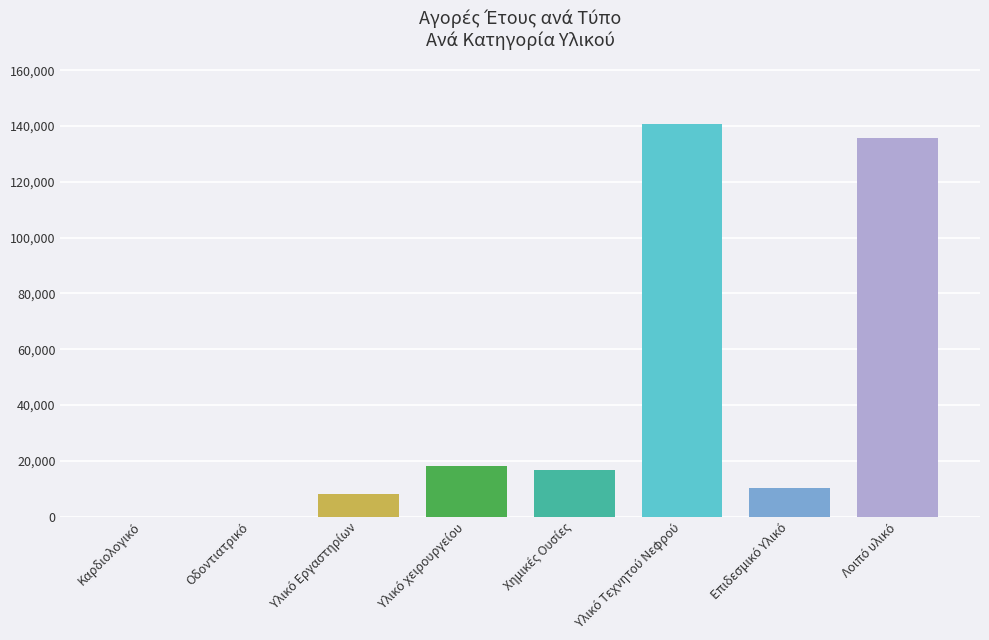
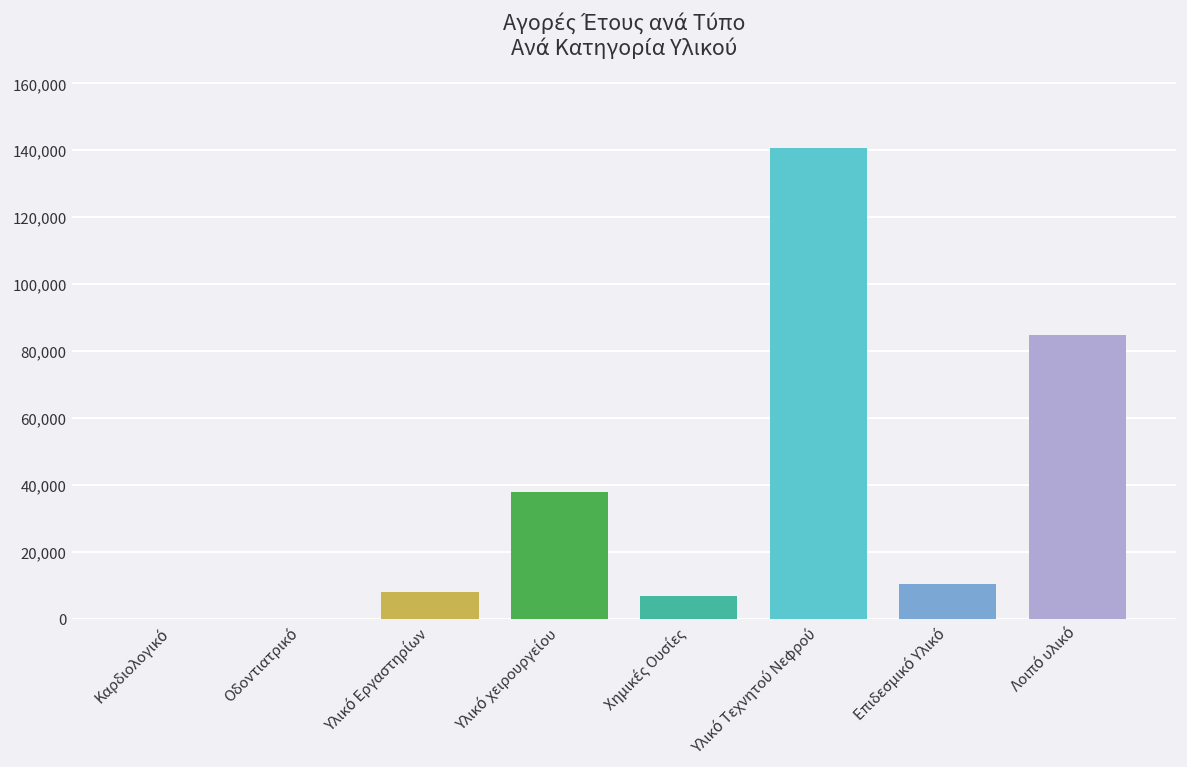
Υλικό χειρουργείου: 18,000 -> 38,000
Χημικές Ουσίες: 17,000 -> 7,000
Λοιπό υλικό: 136,000 -> 85,000
